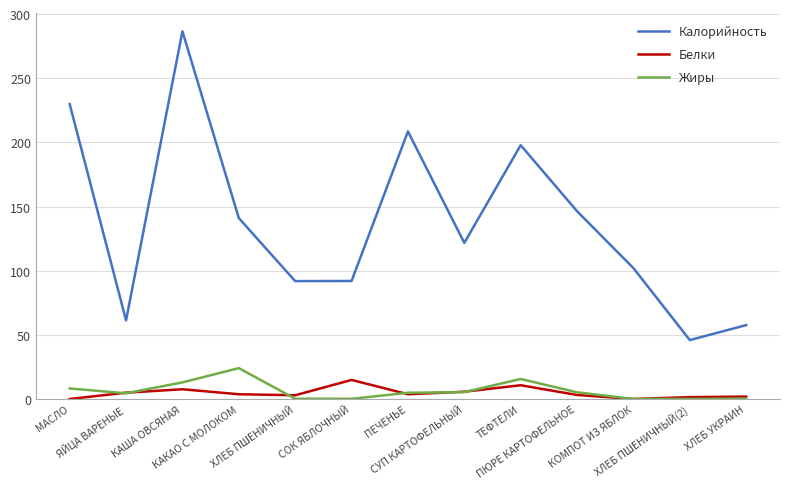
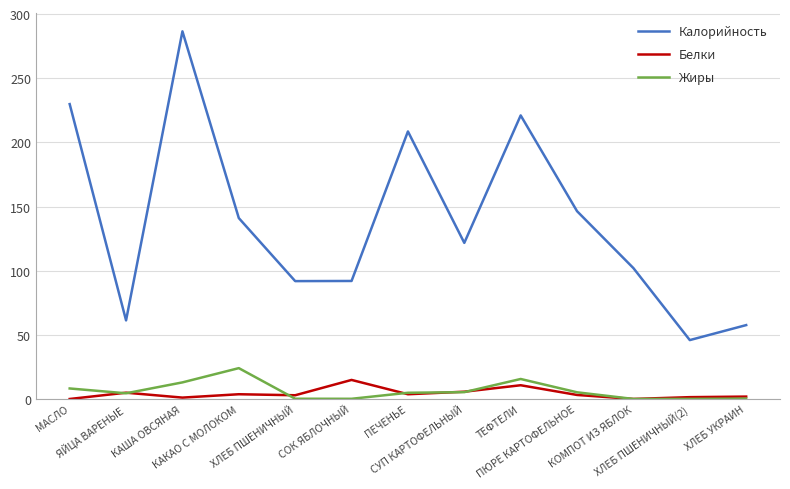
Белки, КАША ОВСЯНАЯ: 8 -> 1
Калорийность, ТЕФТЕЛИ: 198 -> 221
